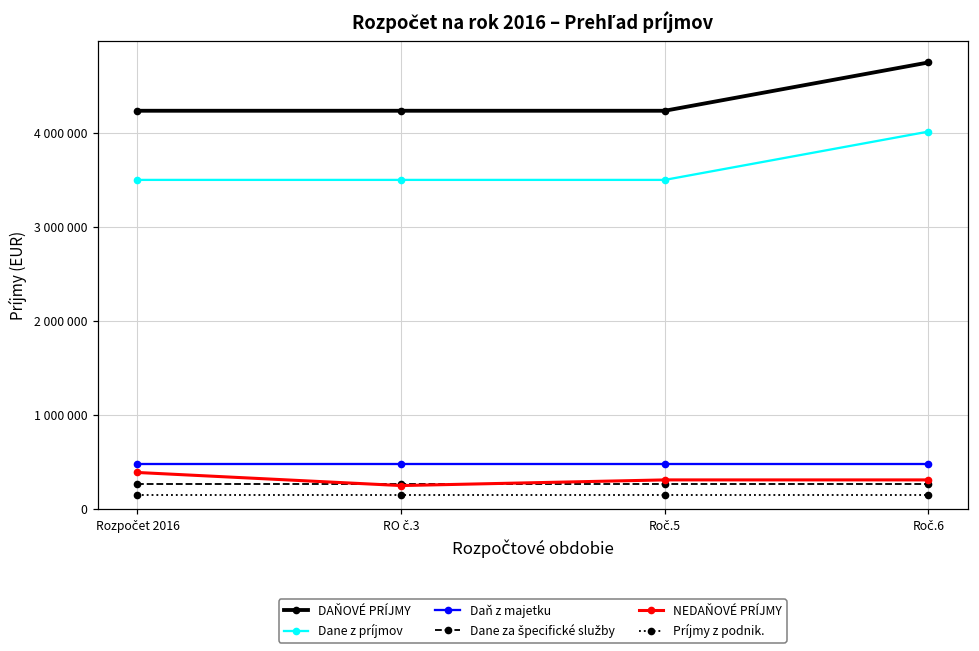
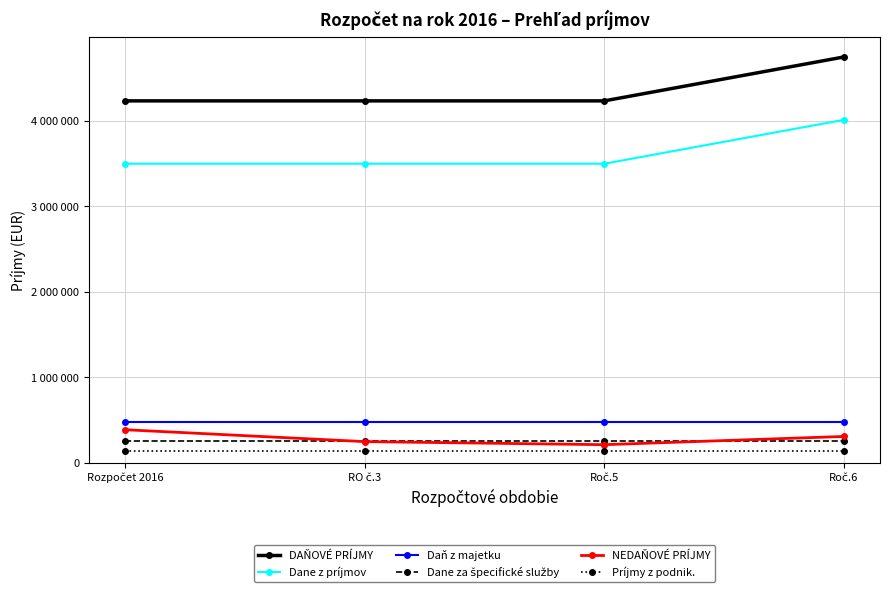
NEDAŇOVÉ PRÍJMY, Roč.5: 300000 -> 200000
